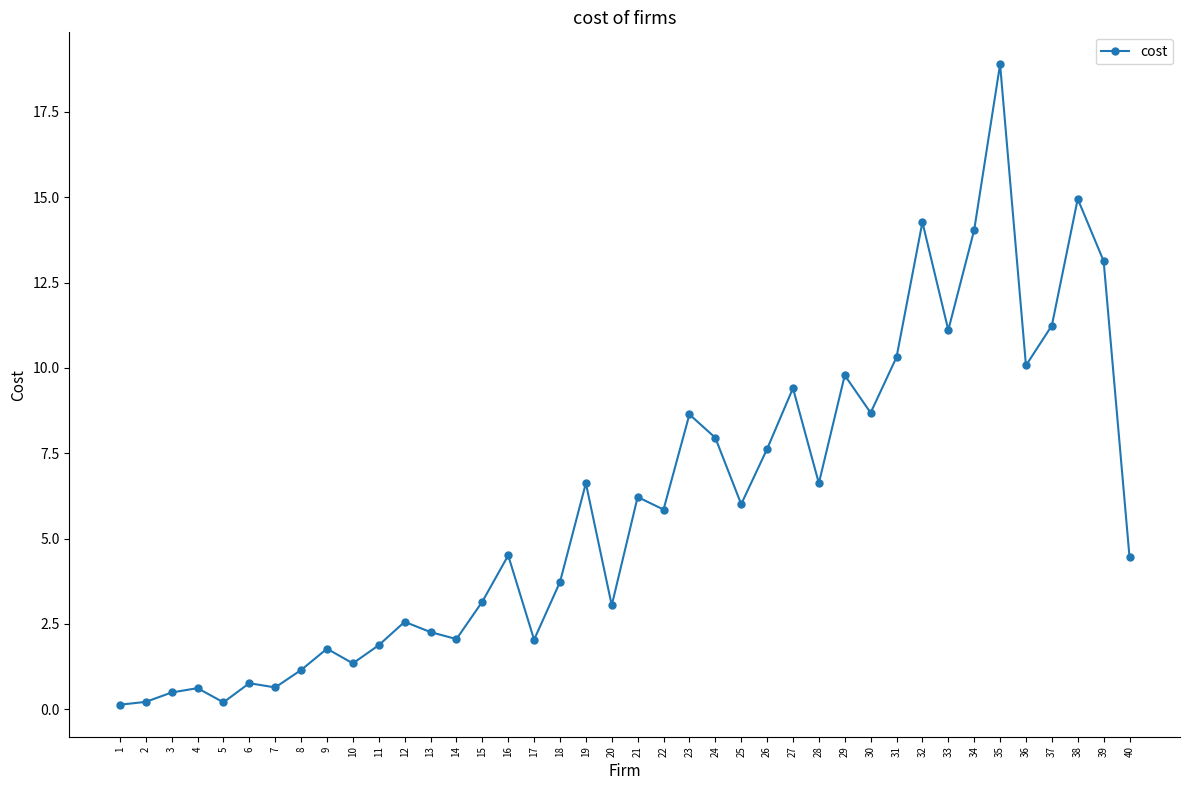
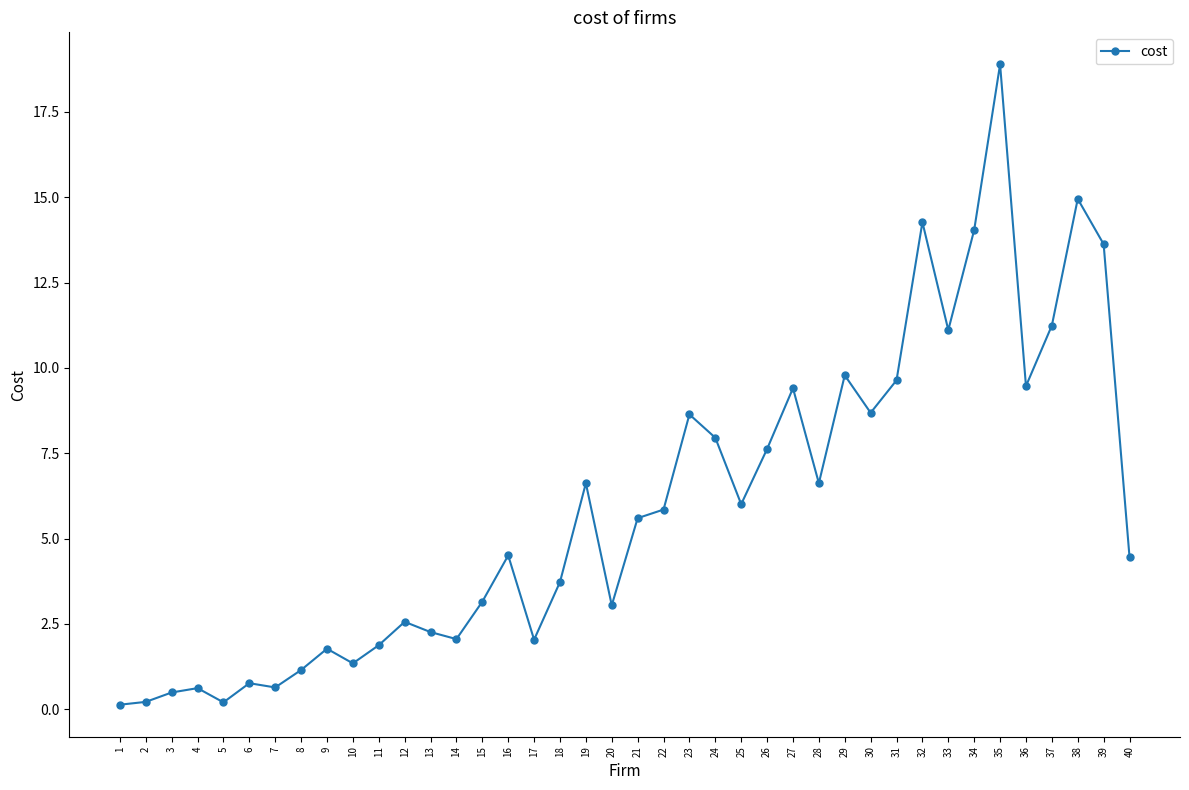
21: 6.2 -> 5.6
31: 10.3 -> 9.6
36: 10.1 -> 9.5
39: 13.1 -> 13.6
